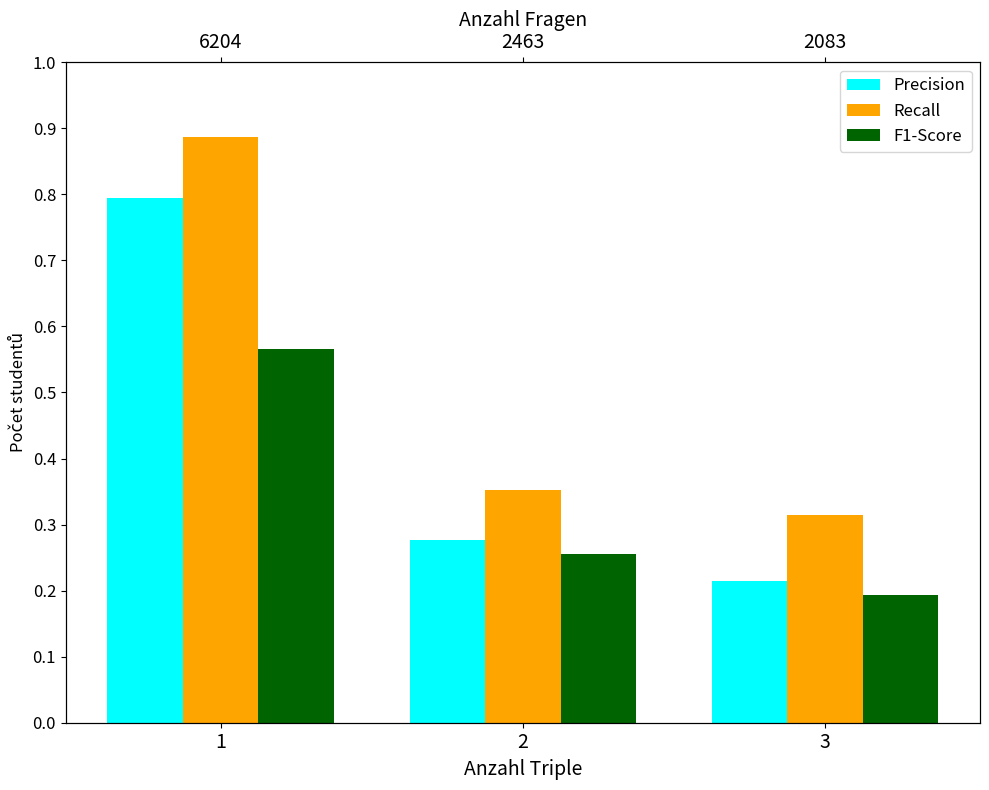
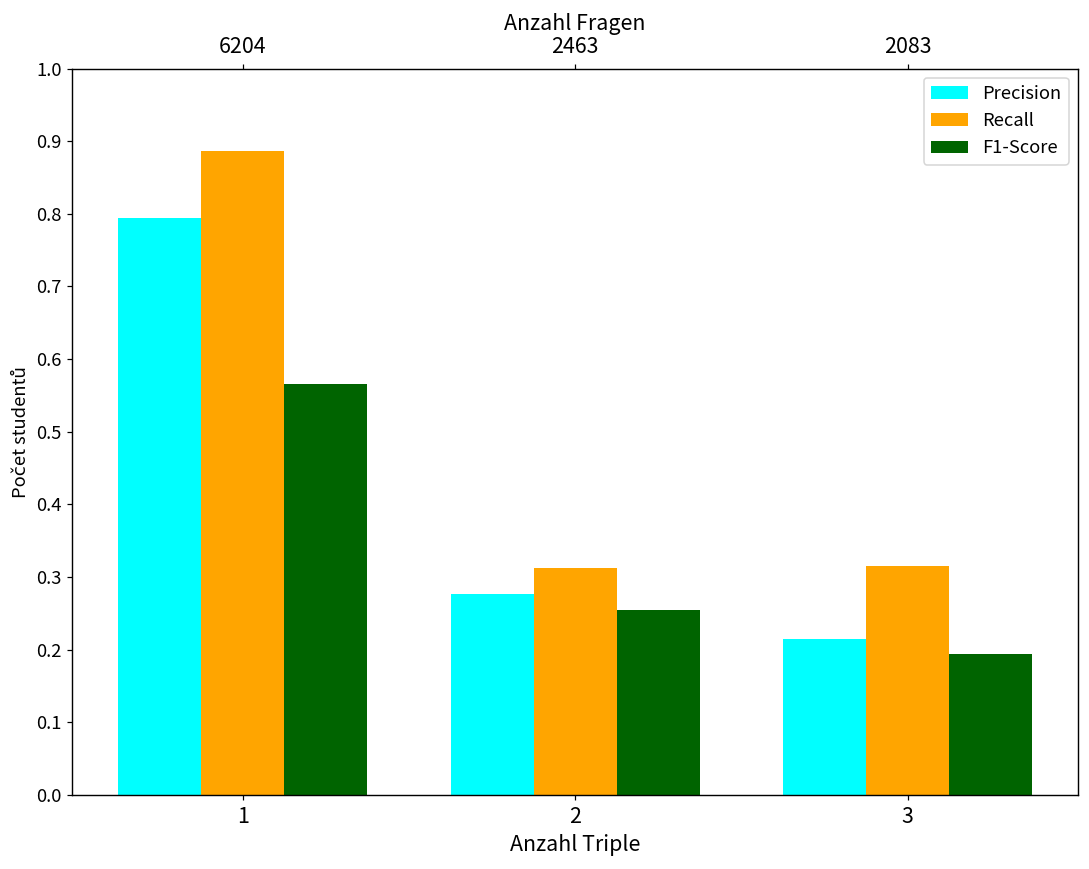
Recall, 2: 0.35 -> 0.31
